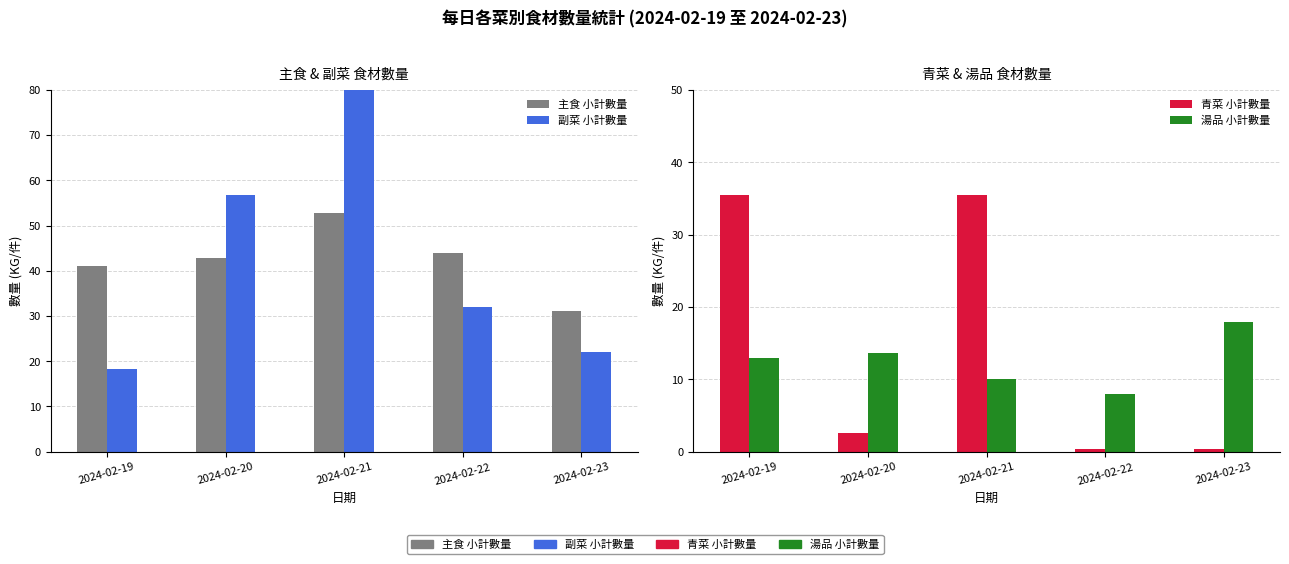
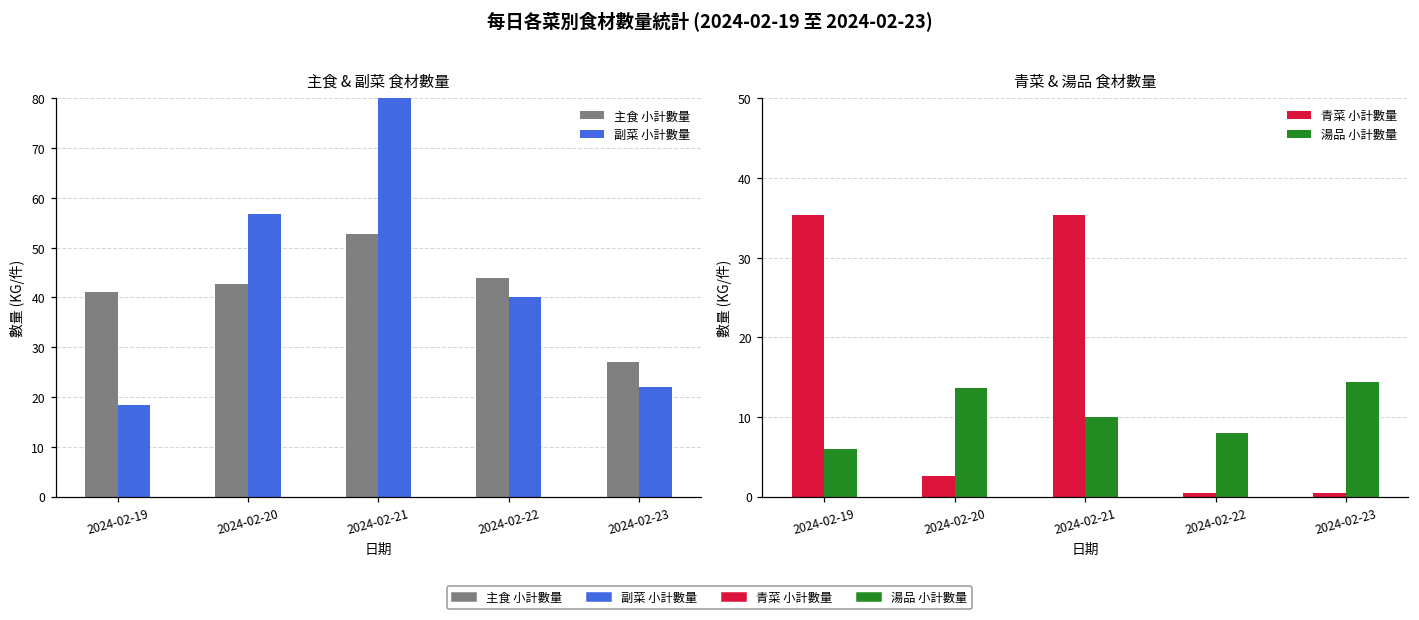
主食 & 副菜 食材數量, 副菜 小計數量, 2024-02-22: 32 -> 40
主食 & 副菜 食材數量, 主食 小計數量, 2024-02-23: 31 -> 27
青菜 & 湯品 食材數量, 湯品 小計數量, 2024-02-19: 13 -> 6
青菜 & 湯品 食材數量, 湯品 小計數量, 2024-02-23: 18 -> 14
